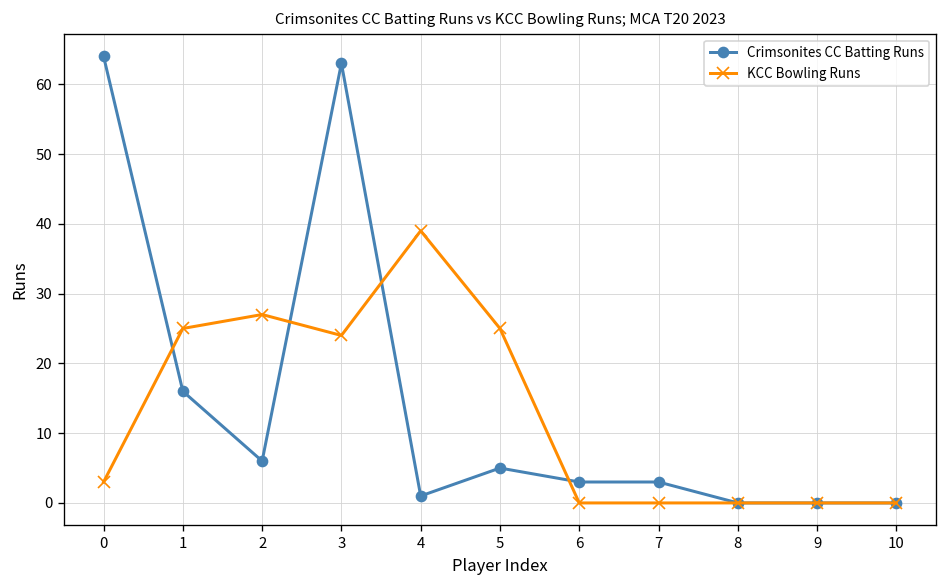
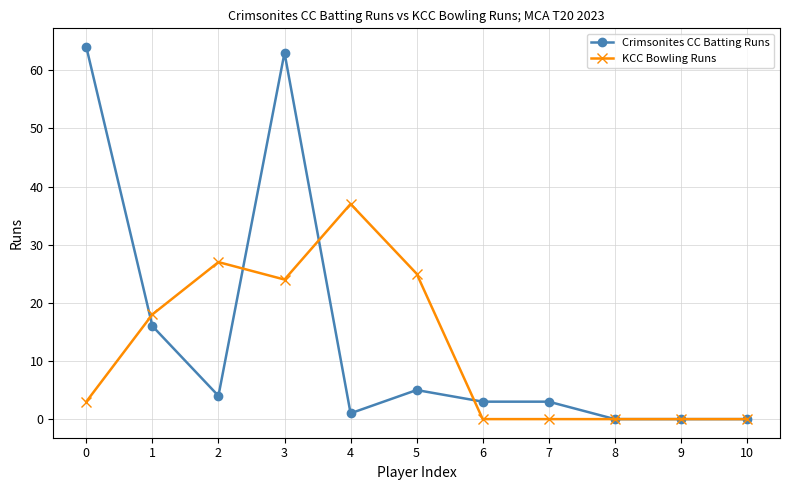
KCC Bowling Runs, 1: 25 -> 18
Crimsonites CC Batting Runs, 2: 6 -> 4
KCC Bowling Runs, 4: 39 -> 37
